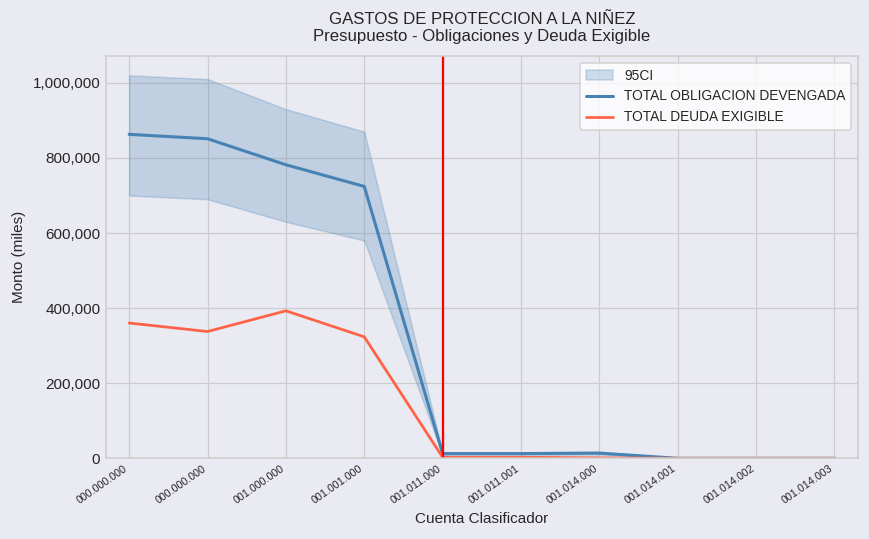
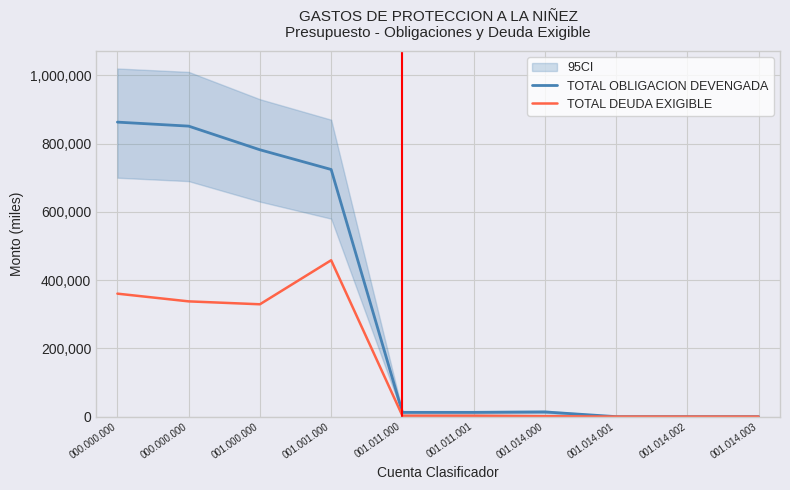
TOTAL DEUDA EXIGIBLE, 001.000.000: 390,000 -> 330,000
TOTAL DEUDA EXIGIBLE, 001.001.000: 320,000 -> 460,000
